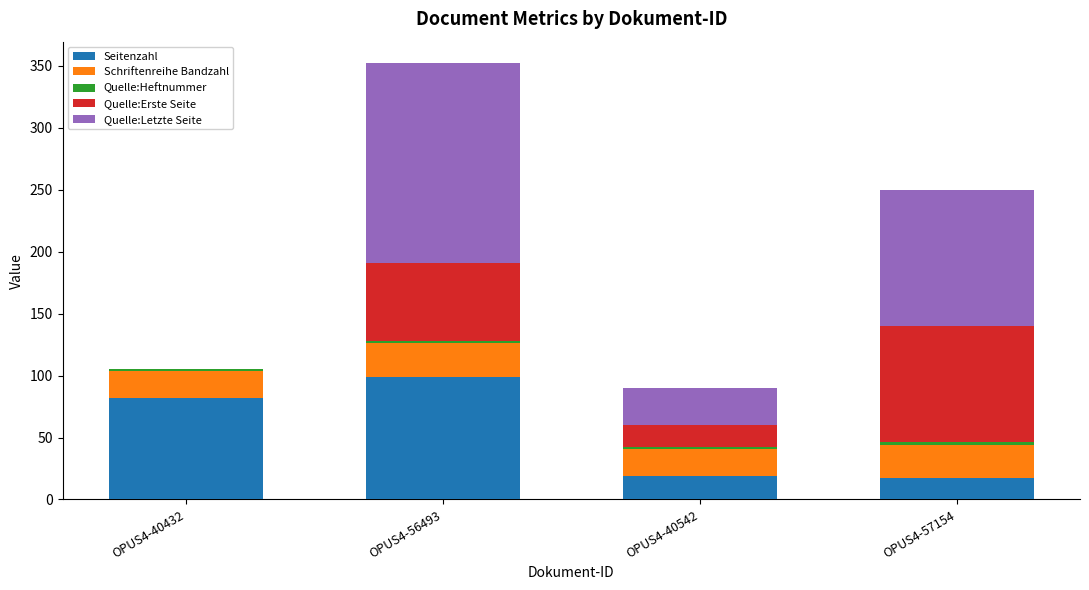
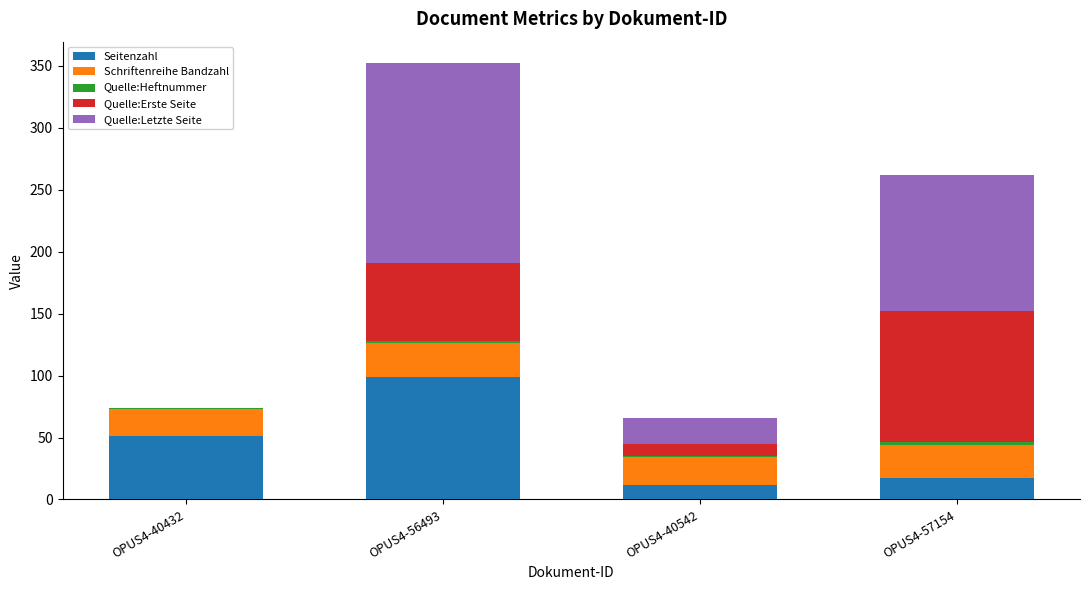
Seitenzahl, OPUS4-40432: 82 -> 51
Seitenzahl, OPUS4-40542: 19 -> 12
Quelle:Erste Seite, OPUS4-40542: 18 -> 10
Quelle:Letzte Seite, OPUS4-40542: 30 -> 21
Quelle:Erste Seite, OPUS4-57154: 94 -> 106
